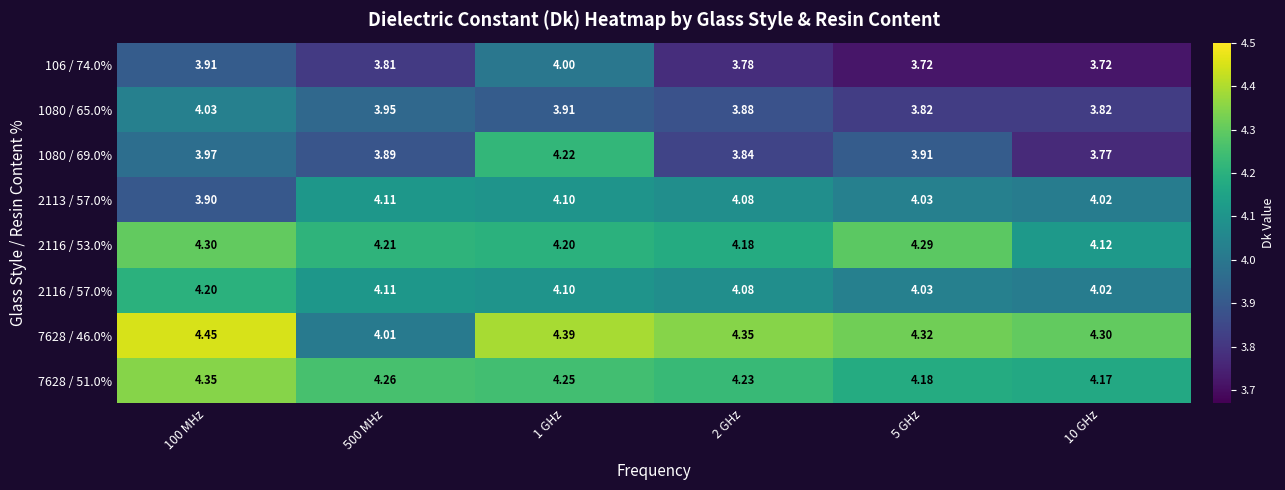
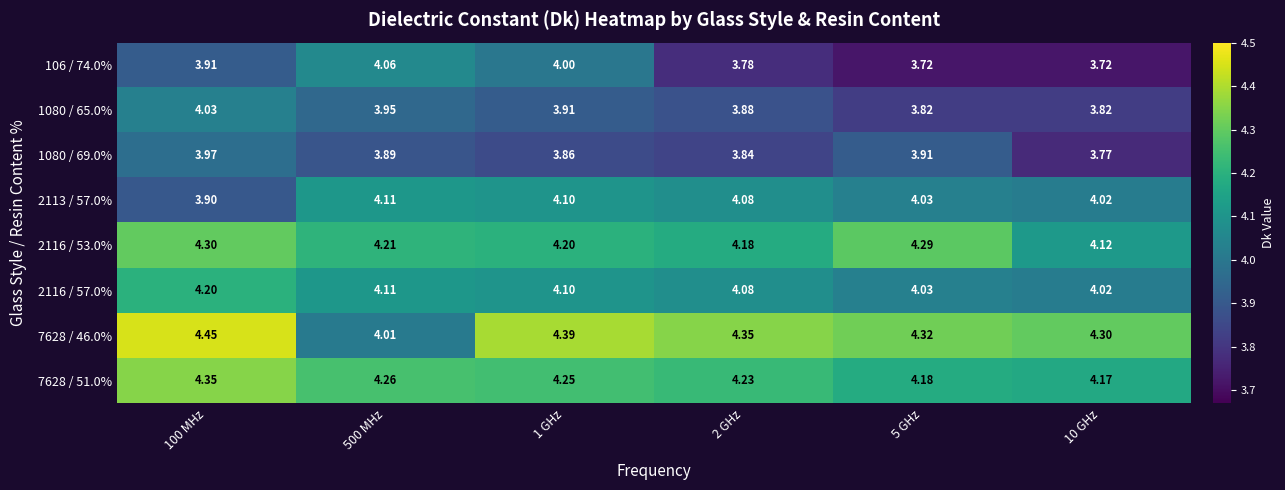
106 / 74.0%, 500 MHz: 3.81 -> 4.06
1080 / 69.0%, 1 GHz: 4.22 -> 3.86
